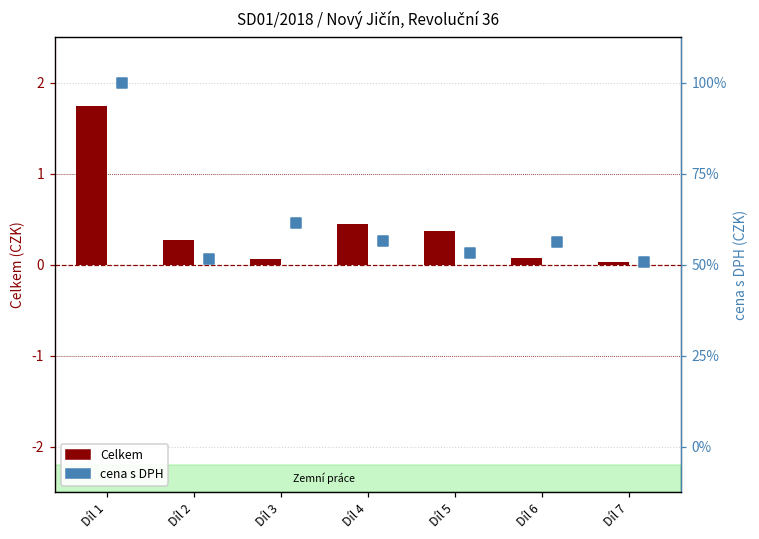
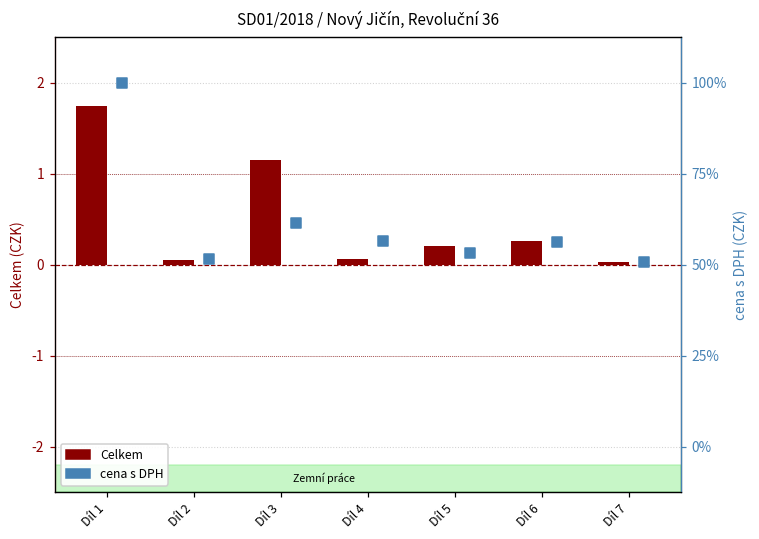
Celkem, Díl 2: 0.3 -> 0.1
Celkem, Díl 3: 0.1 -> 1.2
Celkem, Díl 4: 0.4 -> 0.1
Celkem, Díl 5: 0.4 -> 0.2
Celkem, Díl 6: 0.1 -> 0.3
